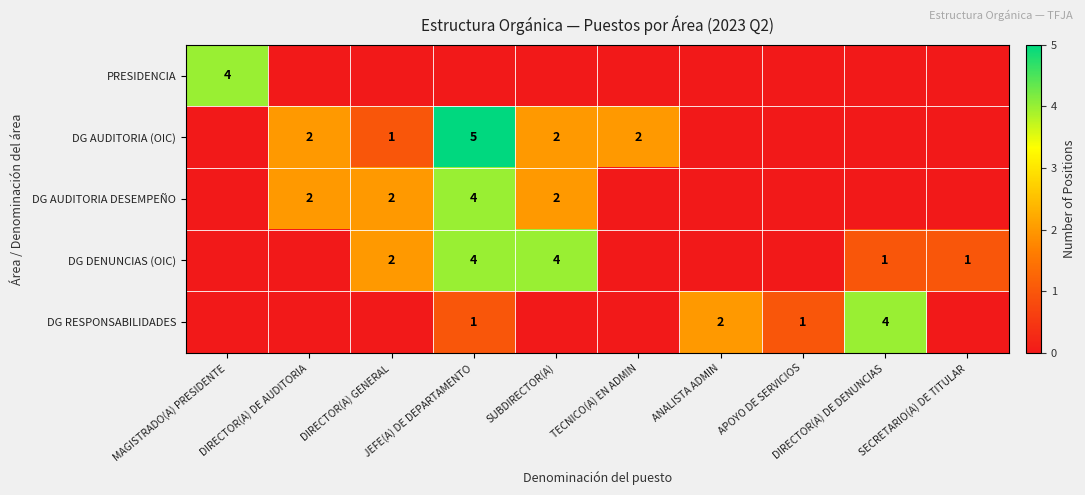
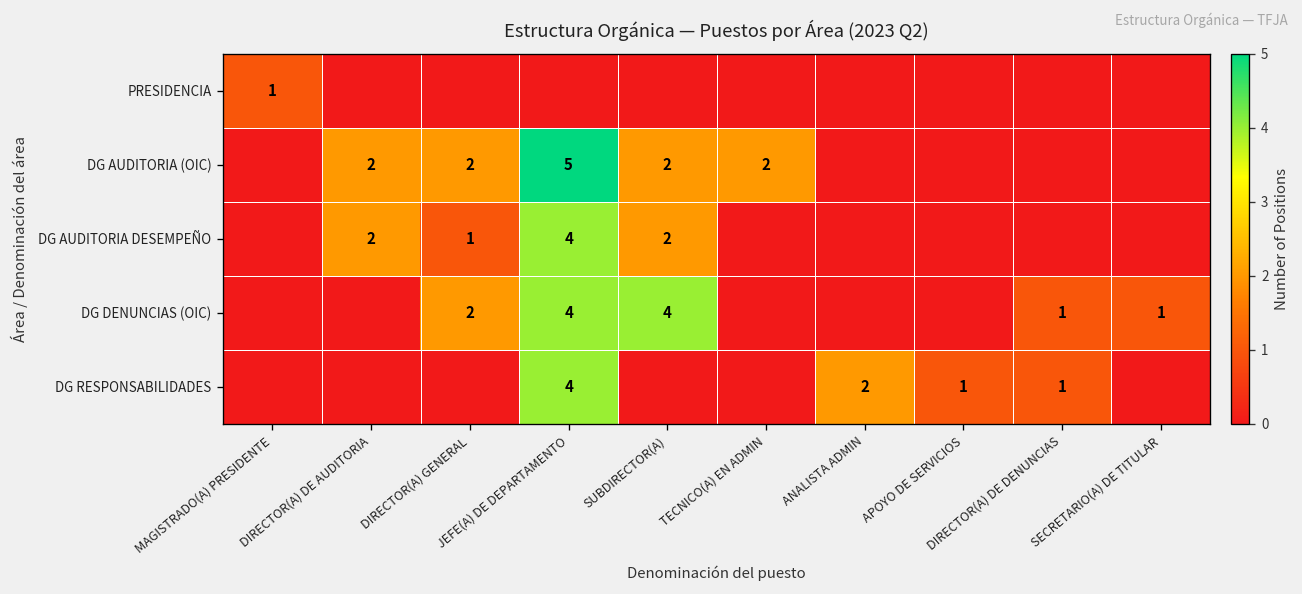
PRESIDENCIA, MAGISTRADO(A) PRESIDENTE: 4 -> 1
DG AUDITORIA (OIC), DIRECTOR(A) GENERAL: 1 -> 2
DG AUDITORIA DESEMPEÑO, DIRECTOR(A) GENERAL: 2 -> 1
DG RESPONSABILIDADES, JEFE(A) DE DEPARTAMENTO: 1 -> 4
DG RESPONSABILIDADES, DIRECTOR(A) DE DENUNCIAS: 4 -> 1
